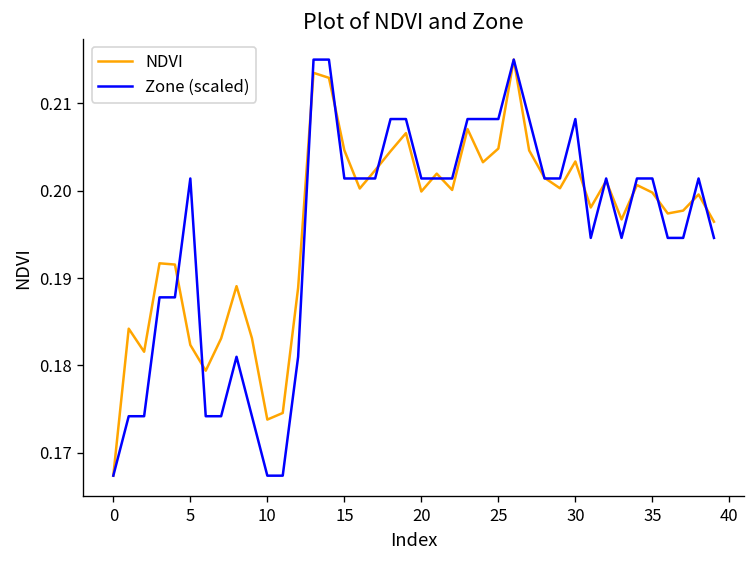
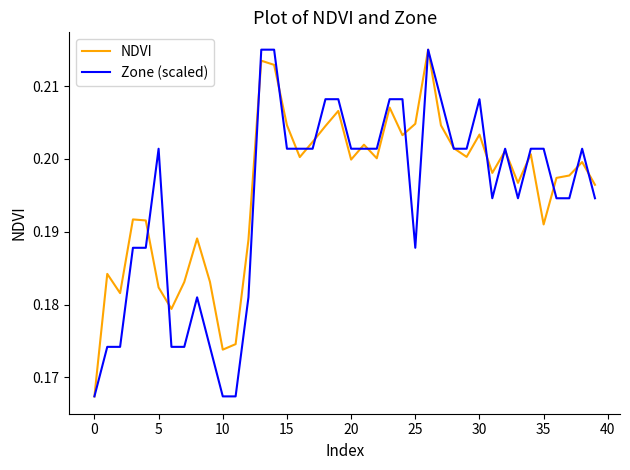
Zone (scaled), 25: 0.208 -> 0.188
NDVI, 35: 0.200 -> 0.191
